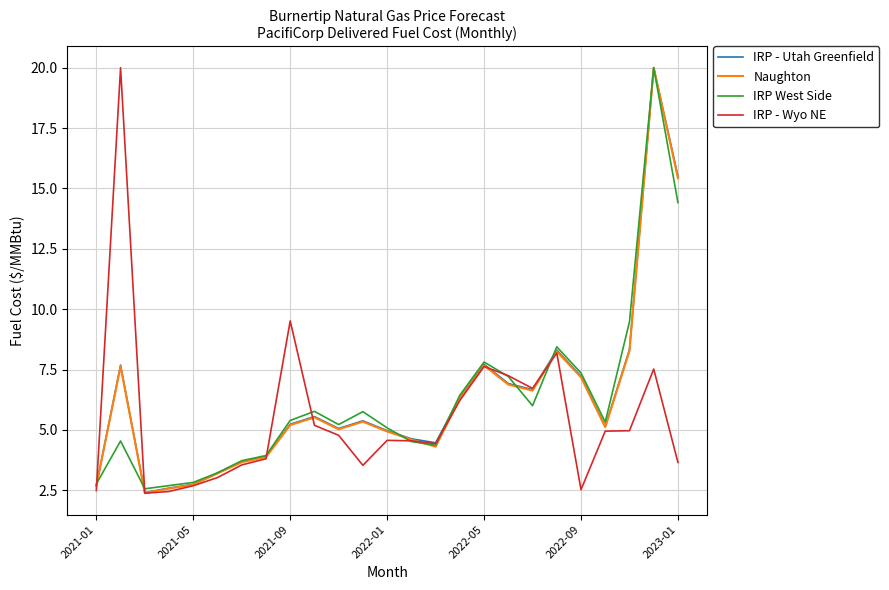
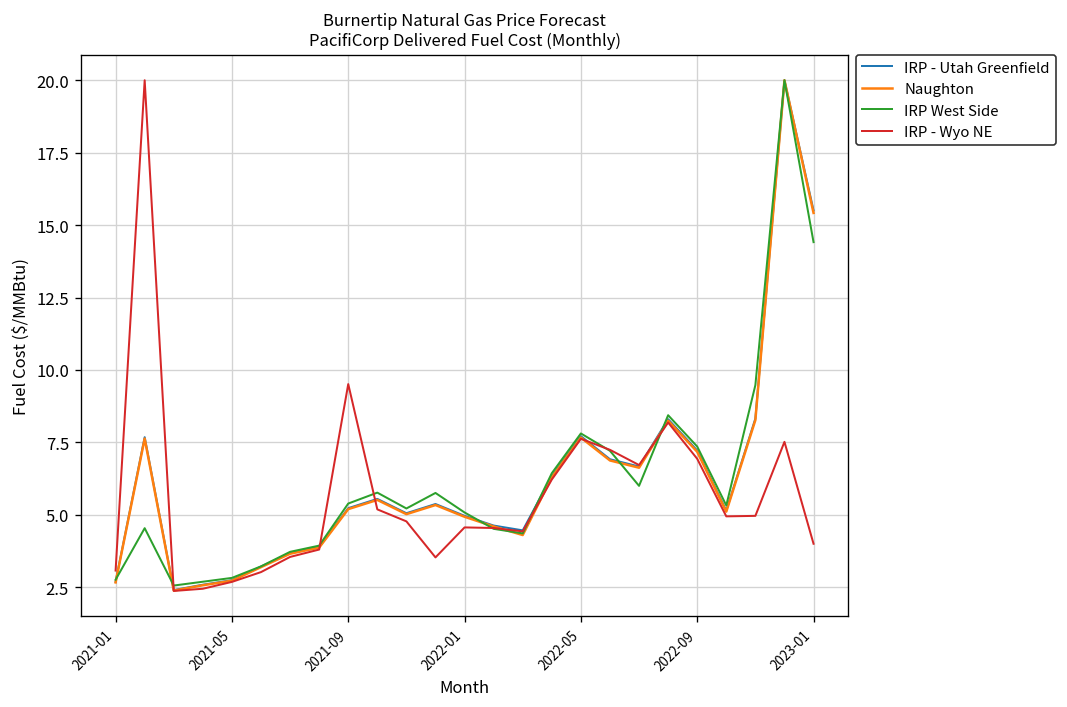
IRP - Wyo NE, 2021-01: 2.5 -> 3.1
IRP - Wyo NE, 2022-09: 2.5 -> 6.9
IRP - Wyo NE, 2023-01: 3.7 -> 4.0
